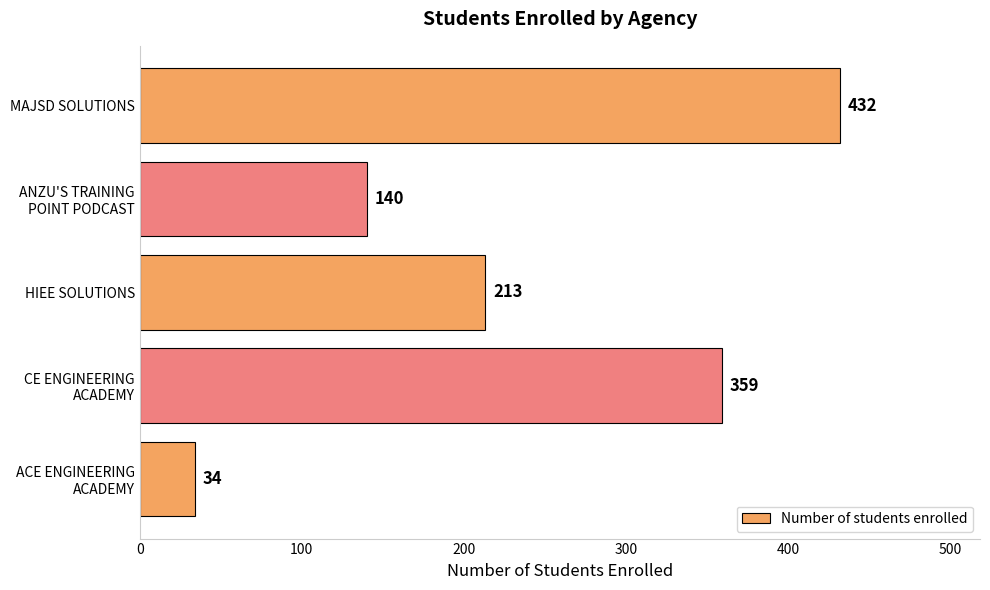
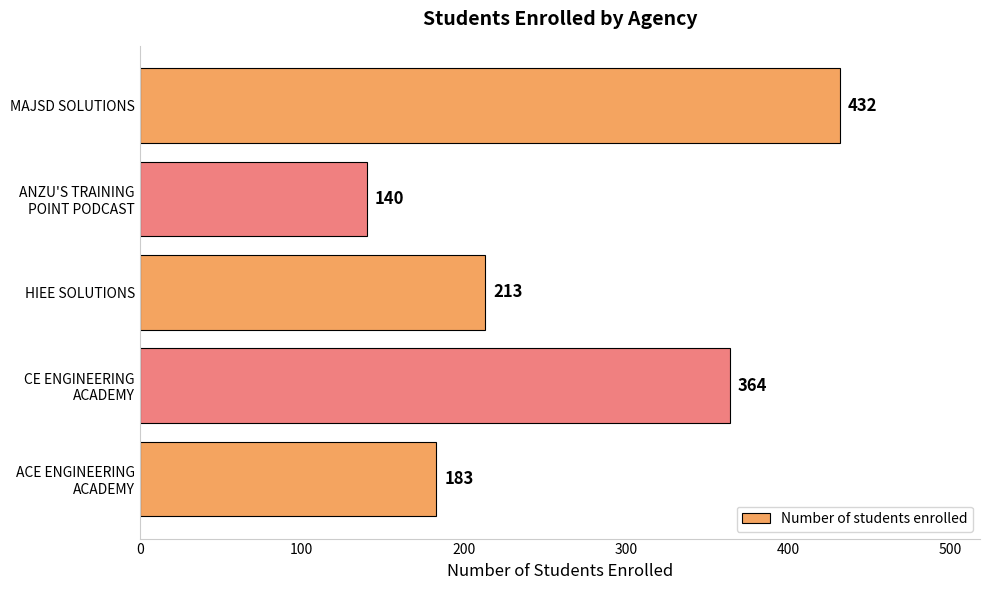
CE ENGINEERING ACADEMY: 359 -> 364
ACE ENGINEERING ACADEMY: 34 -> 183
